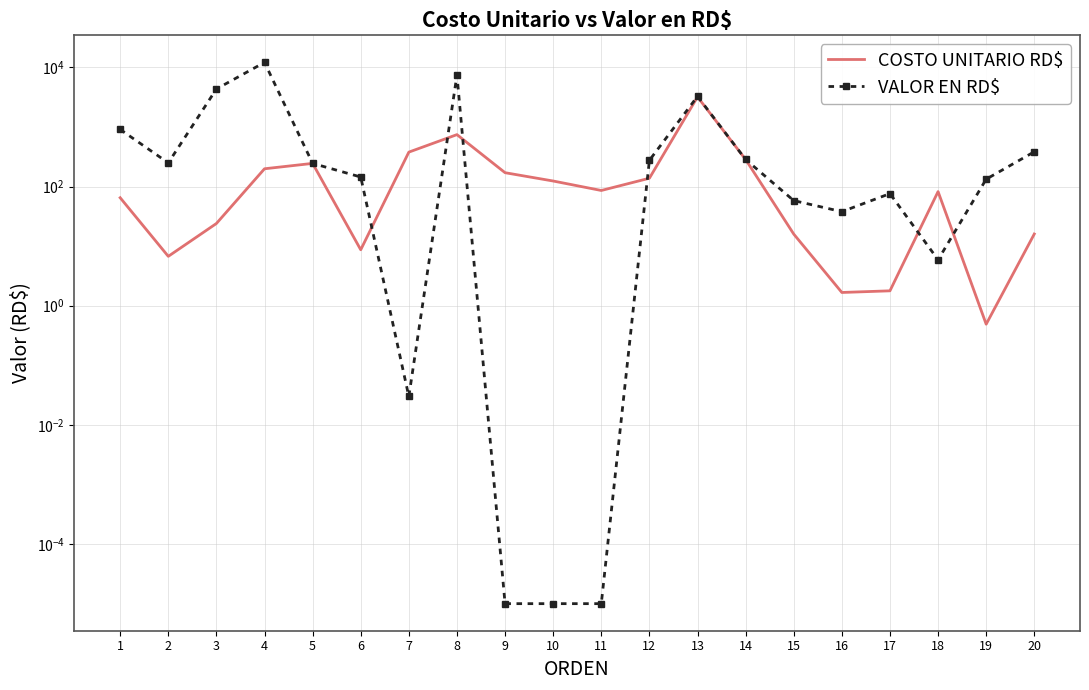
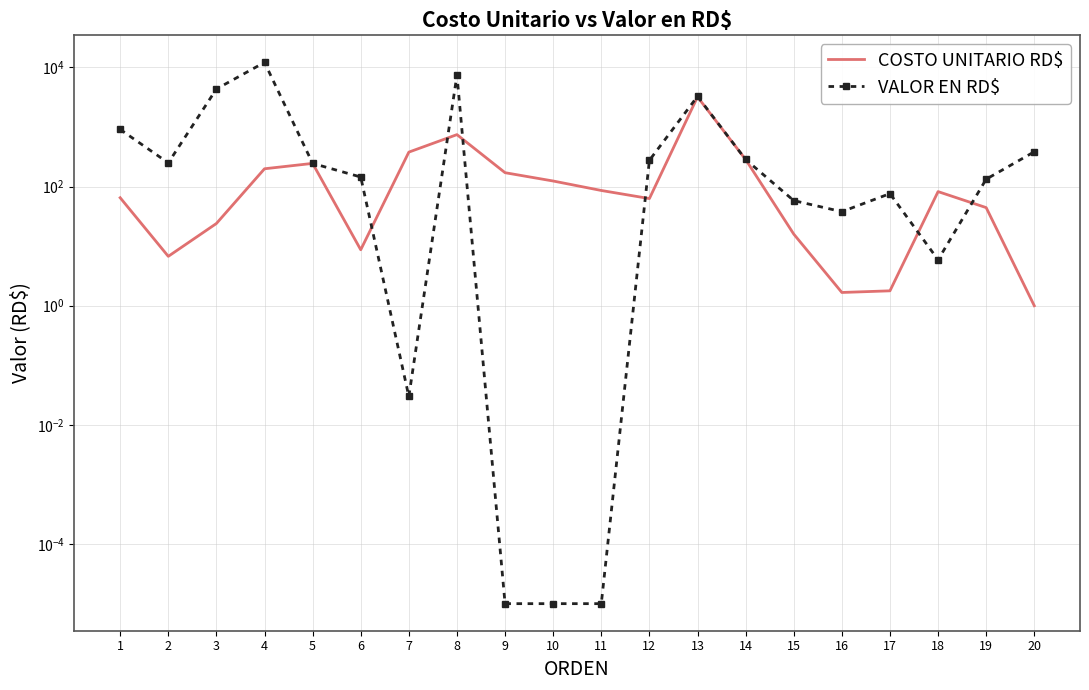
COSTO UNITARIO RD$, 12: 140 -> 60
COSTO UNITARIO RD$, 19: 0.5 -> 40
COSTO UNITARIO RD$, 20: 16 -> 1
